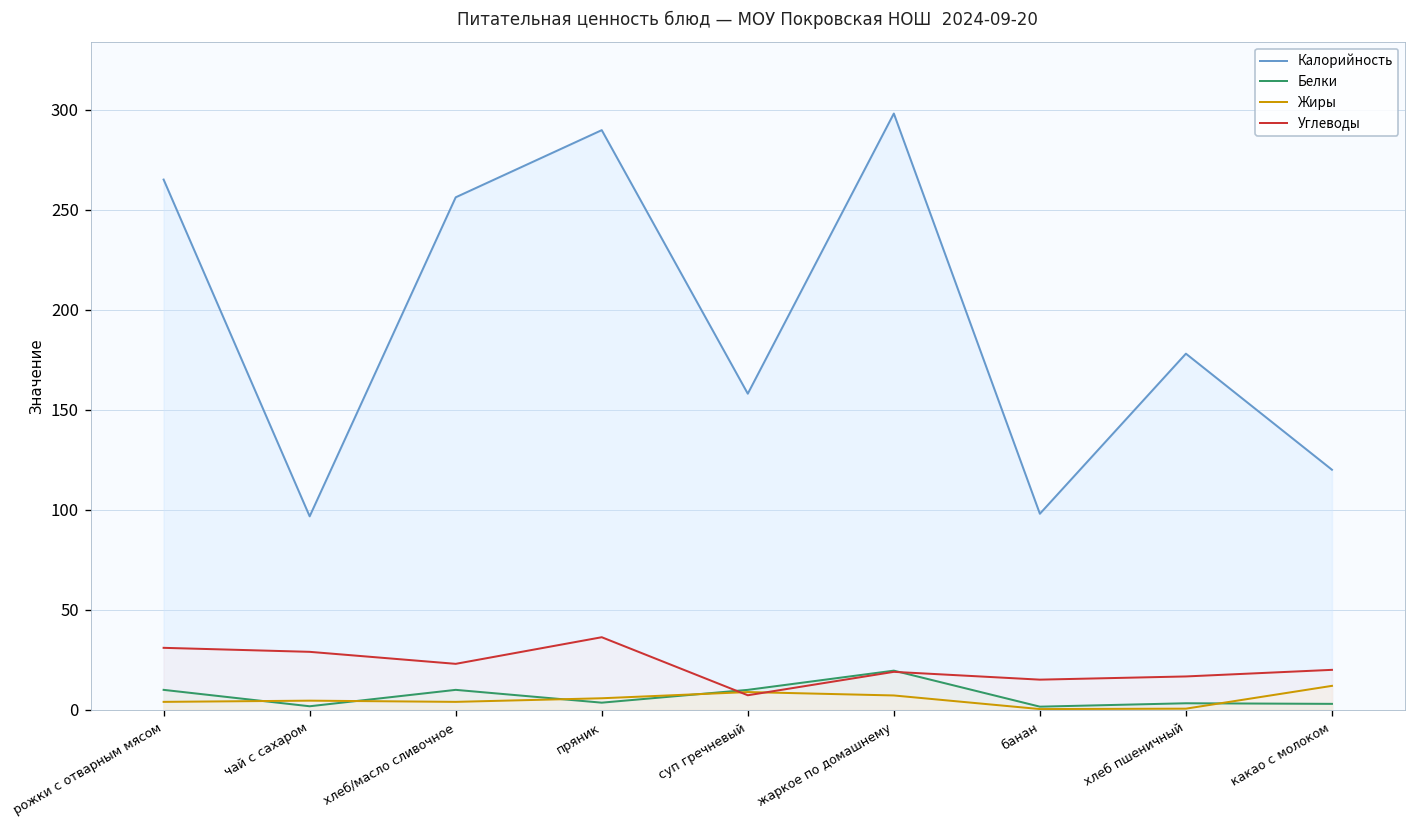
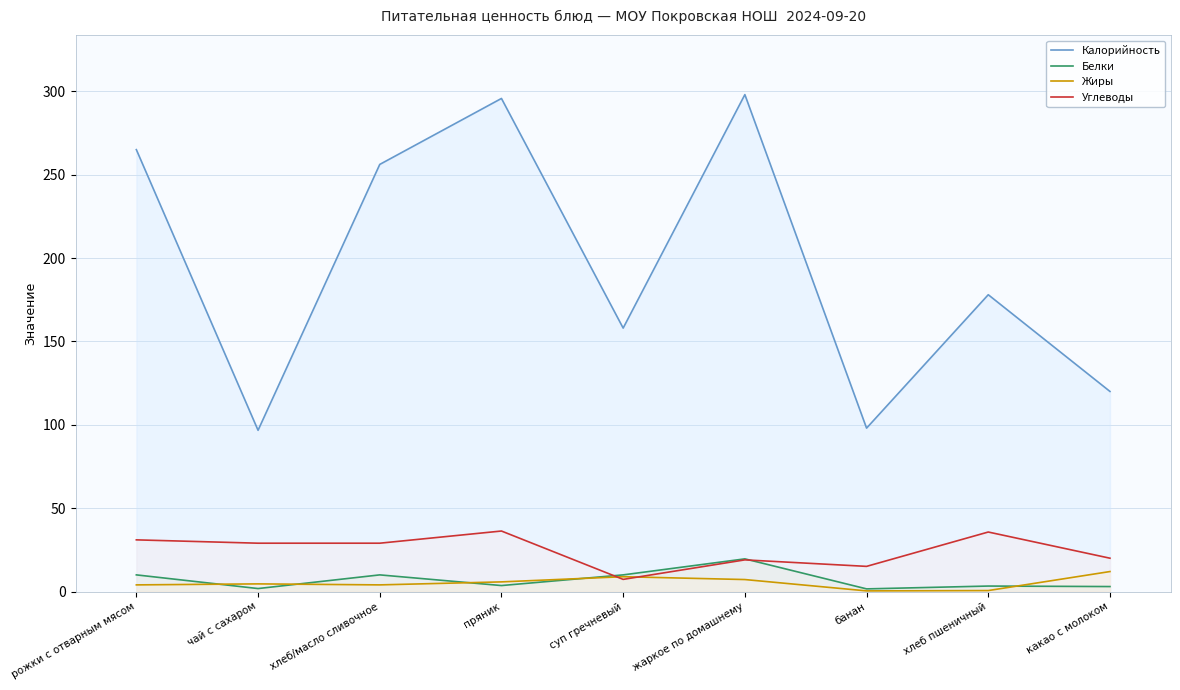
Углеводы, хлеб/масло сливочное: 23 -> 29
Калорийность, пряник: 290 -> 296
Углеводы, хлеб пшеничный: 17 -> 36
